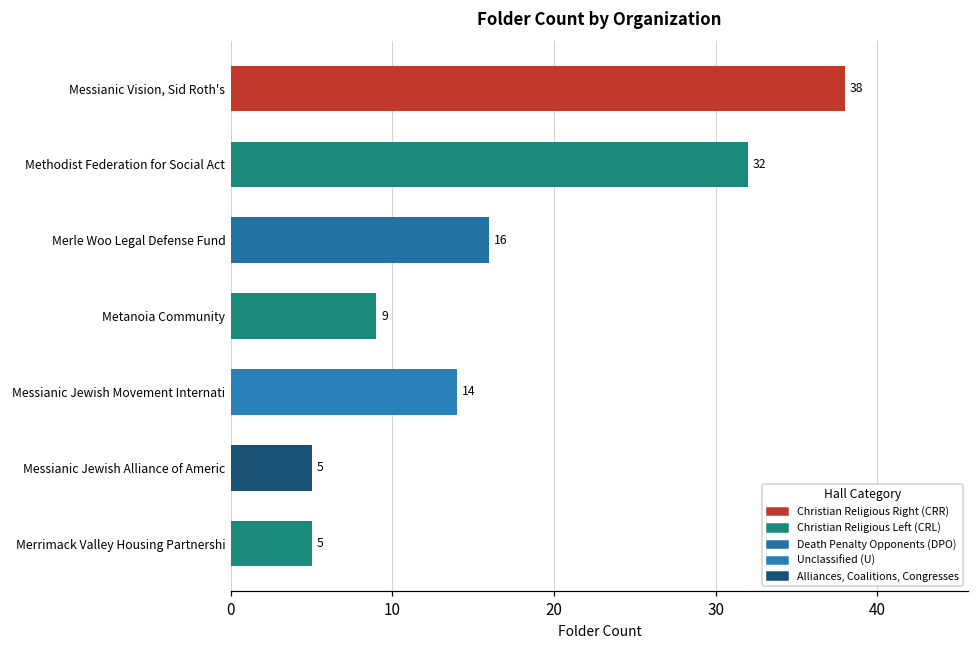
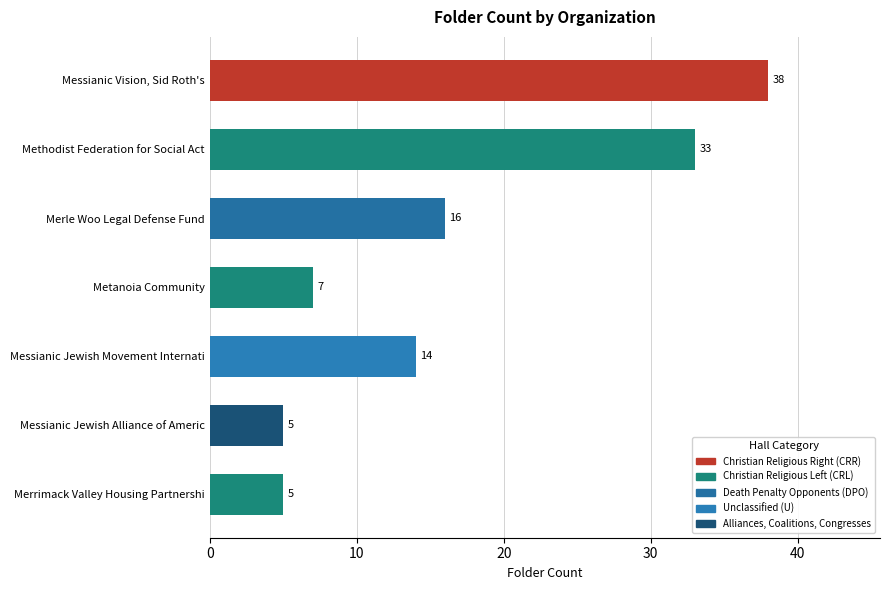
Methodist Federation for Social Act: 32 -> 33
Metanoia Community: 9 -> 7
